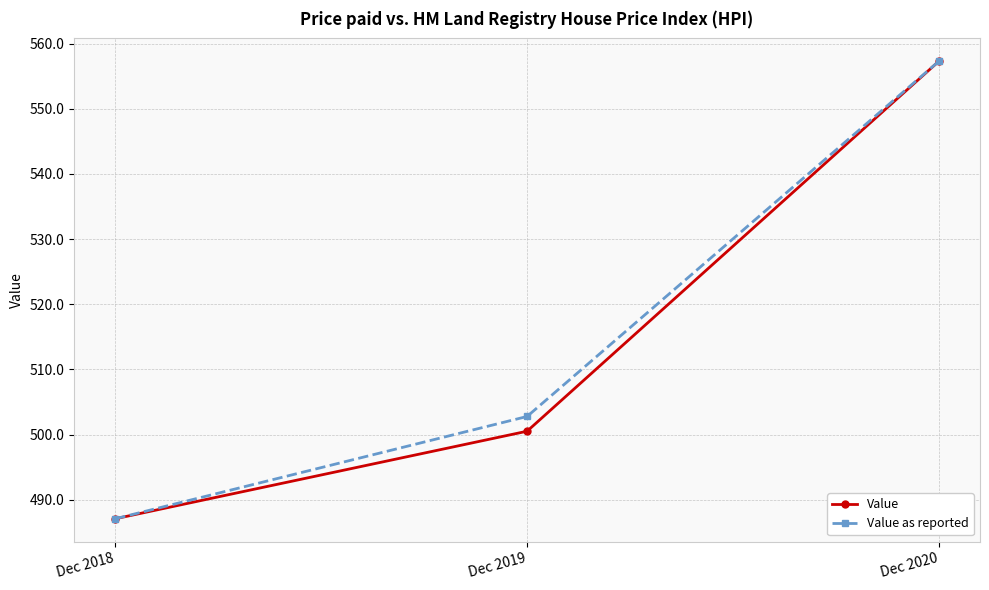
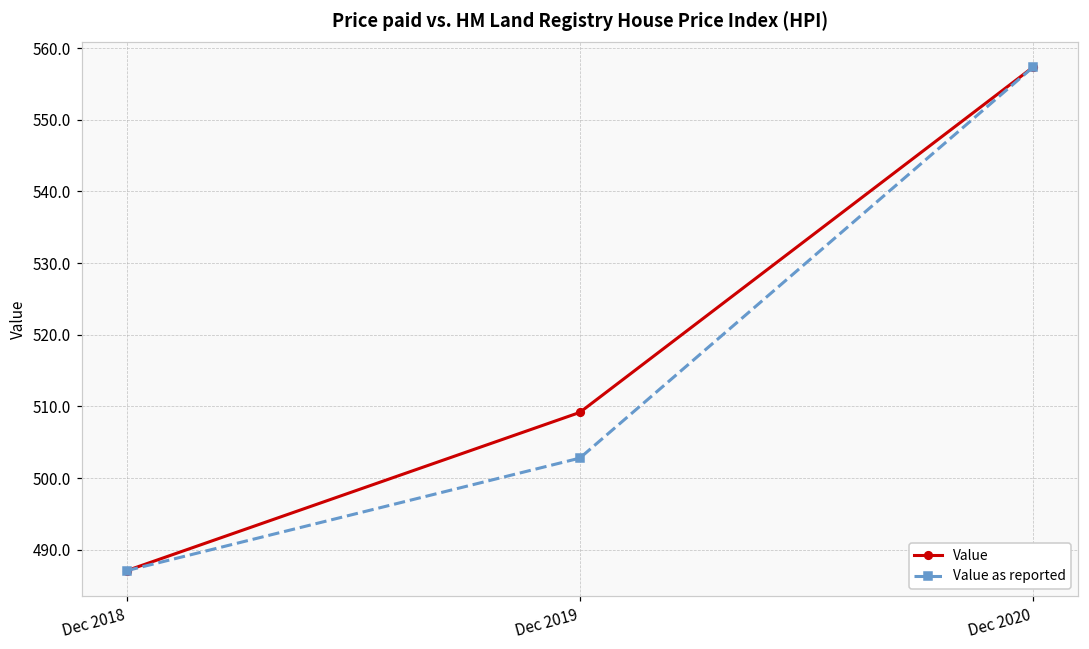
Value, Dec 2019: 501 -> 509
